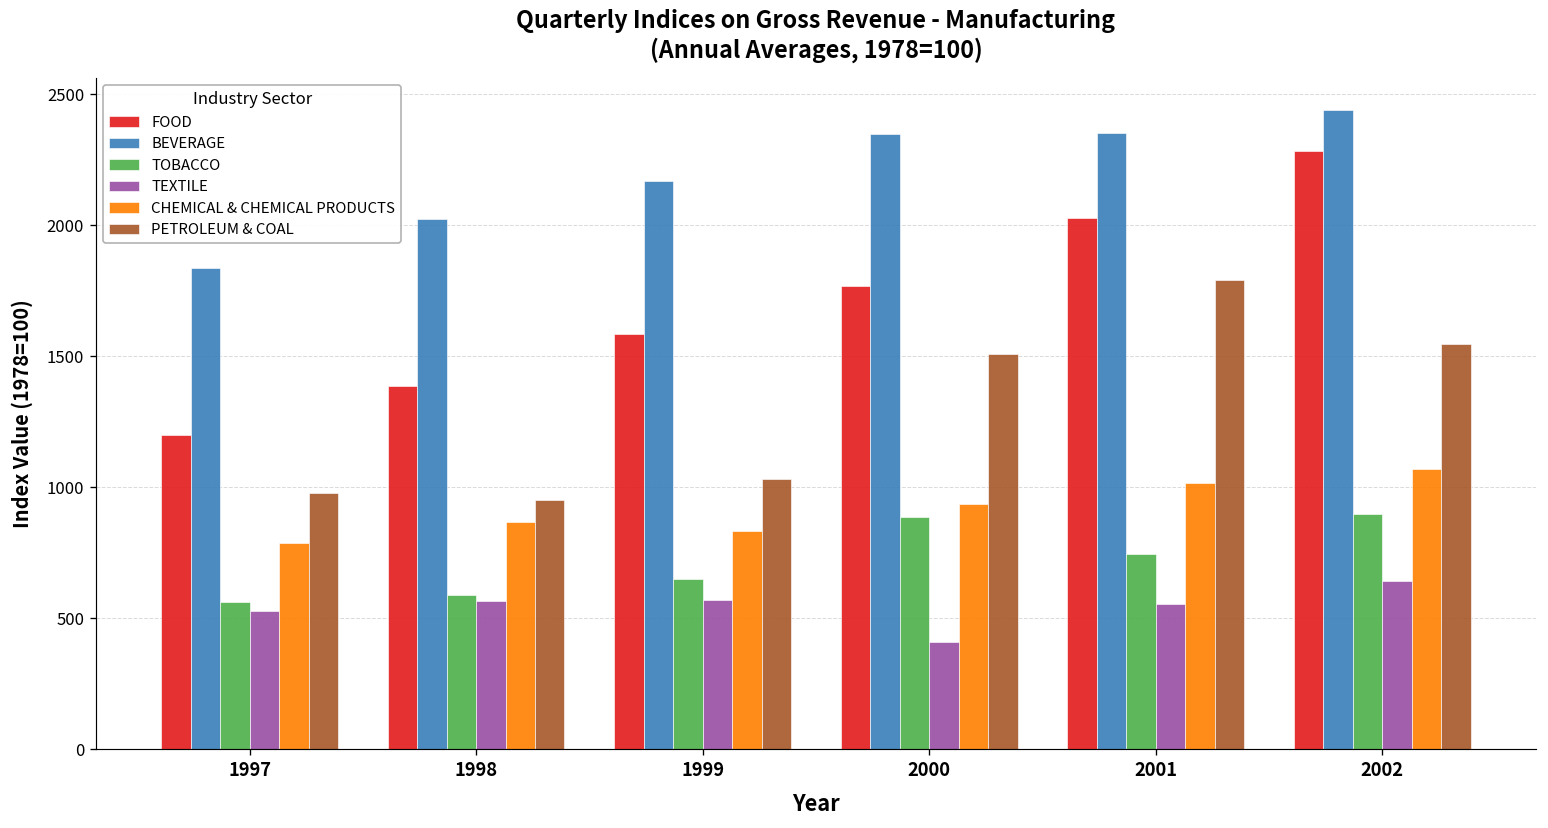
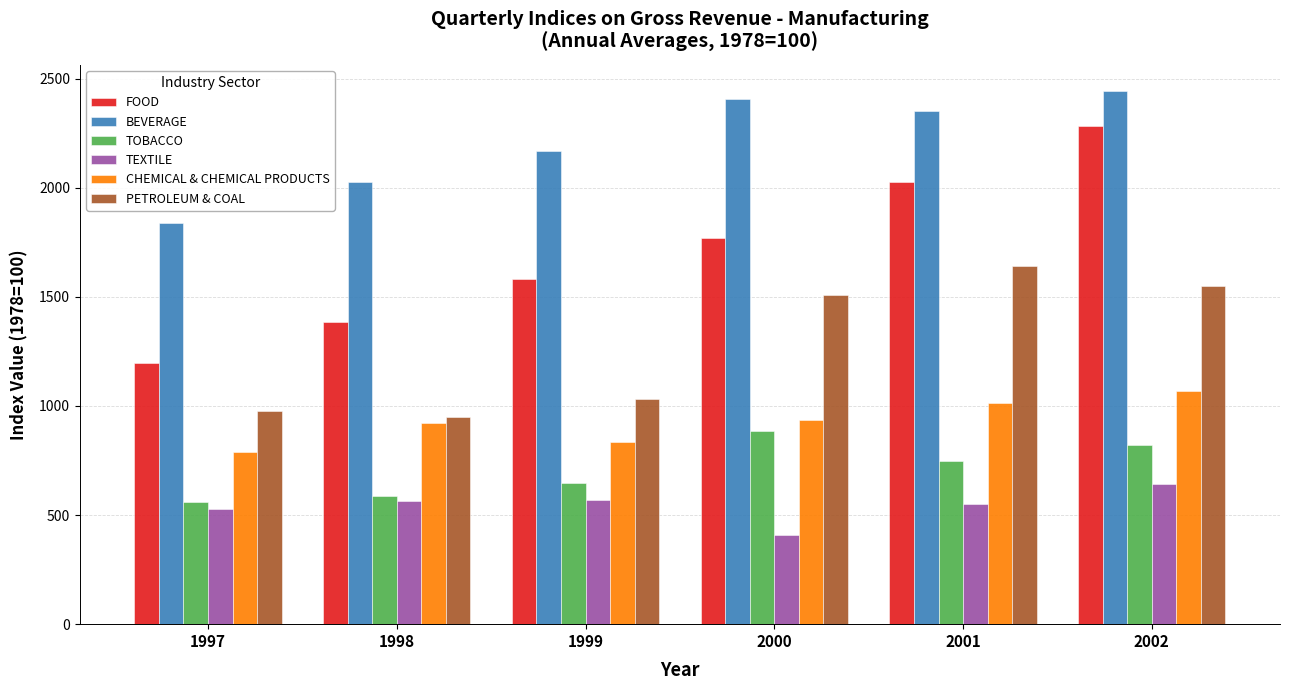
CHEMICAL & CHEMICAL PRODUCTS, 1998: 870 -> 920
BEVERAGE, 2000: 2350 -> 2410
PETROLEUM & COAL, 2001: 1790 -> 1640
TOBACCO, 2002: 900 -> 820
